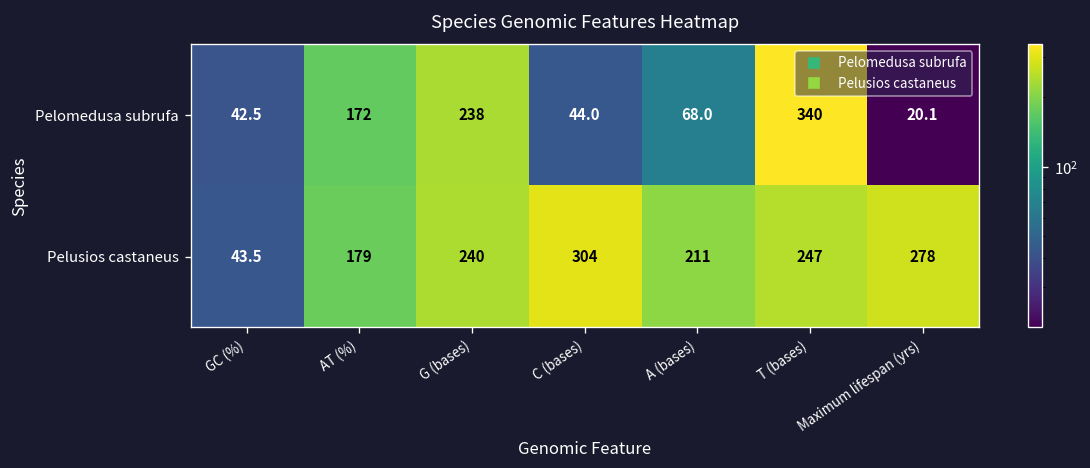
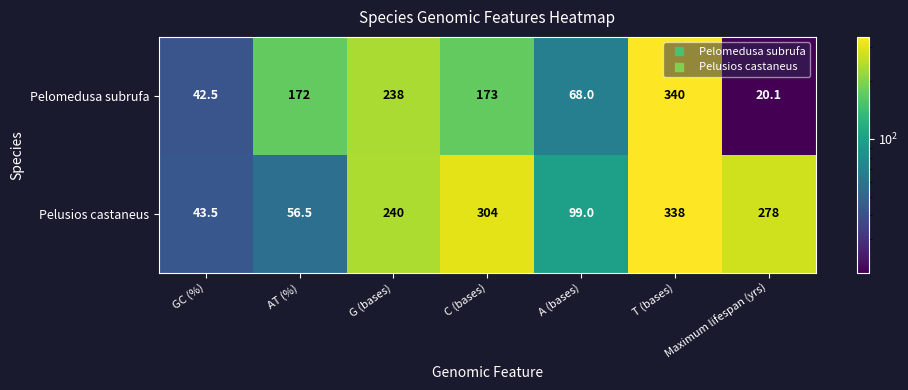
Pelomedusa subrufa, C (bases): 44.0 -> 173
Pelusios castaneus, AT (%): 179 -> 56.5
Pelusios castaneus, A (bases): 211 -> 99.0
Pelusios castaneus, T (bases): 247 -> 338
